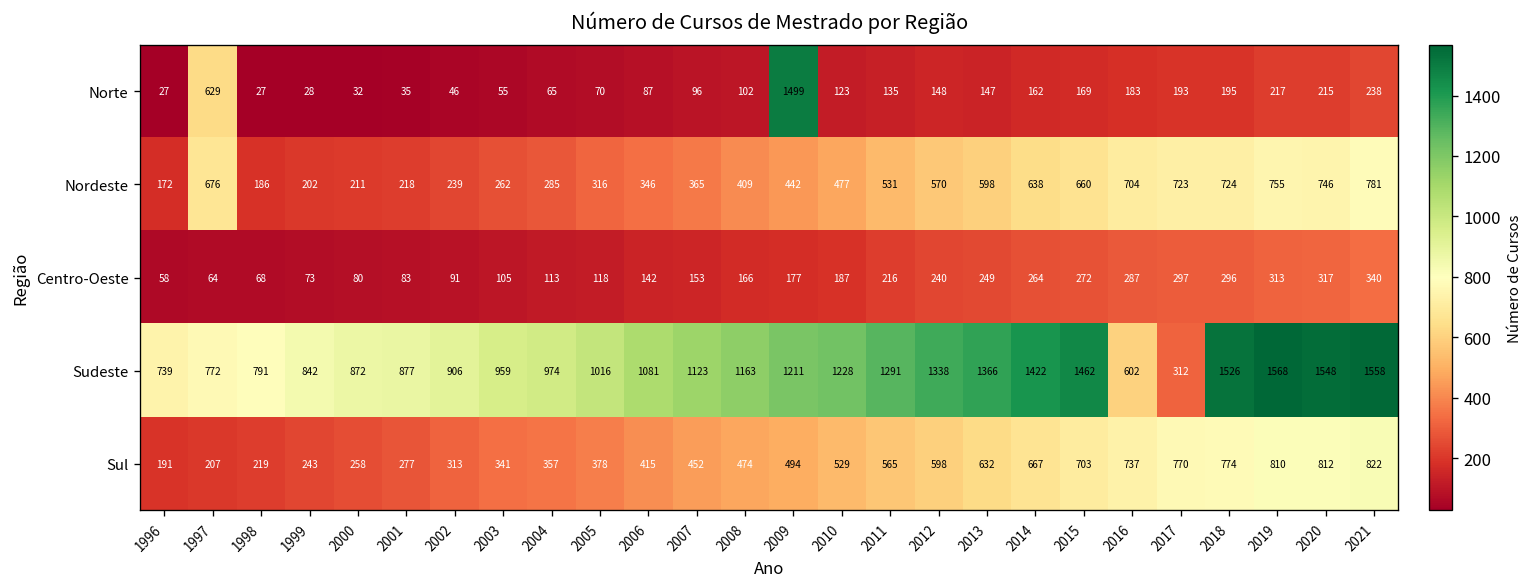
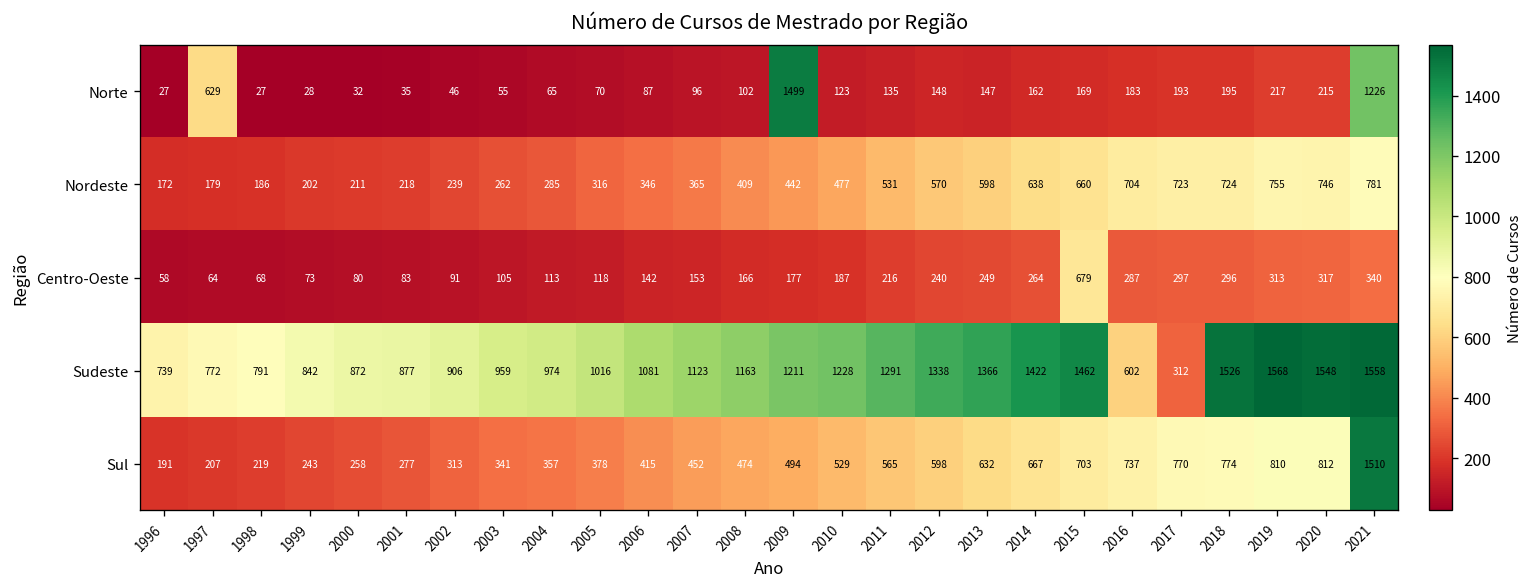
Norte, 2021: 238 -> 1226
Nordeste, 1997: 676 -> 179
Centro-Oeste, 2015: 272 -> 679
Sul, 2021: 822 -> 1510
